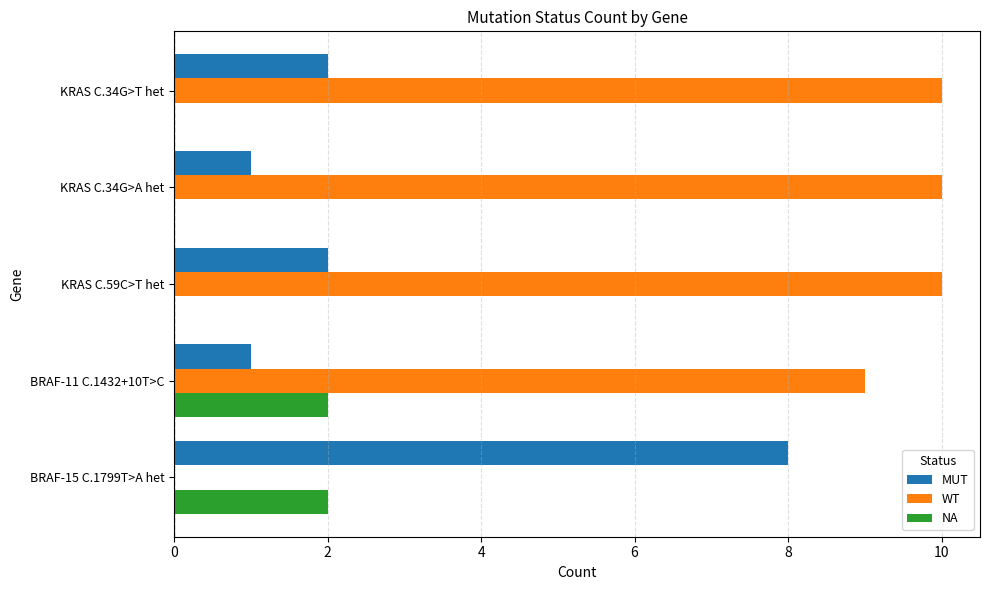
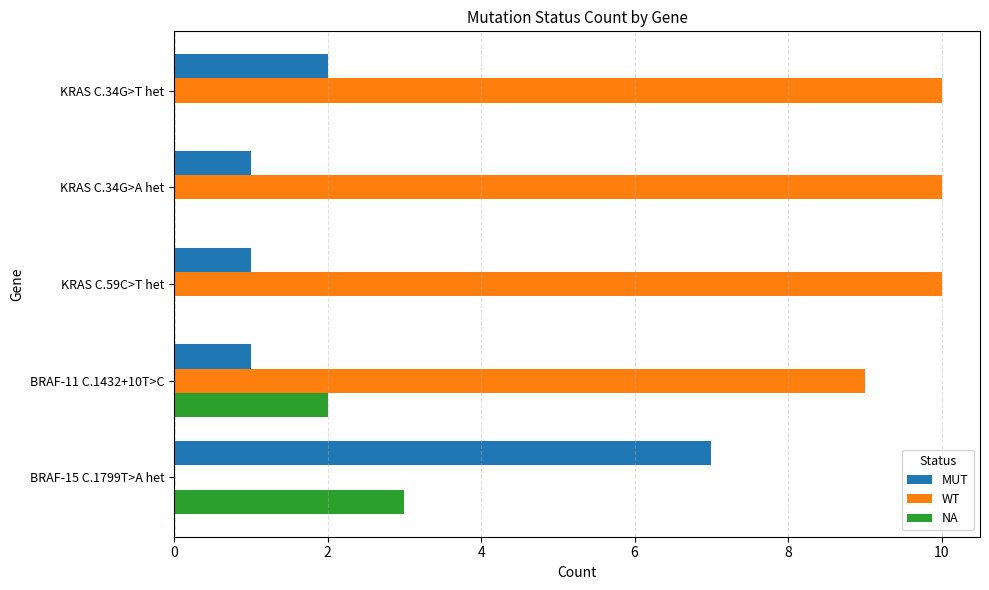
MUT, KRAS C.59C>T het: 2 -> 1
MUT, BRAF-15 C.1799T>A het: 8 -> 7
NA, BRAF-15 C.1799T>A het: 2 -> 3
